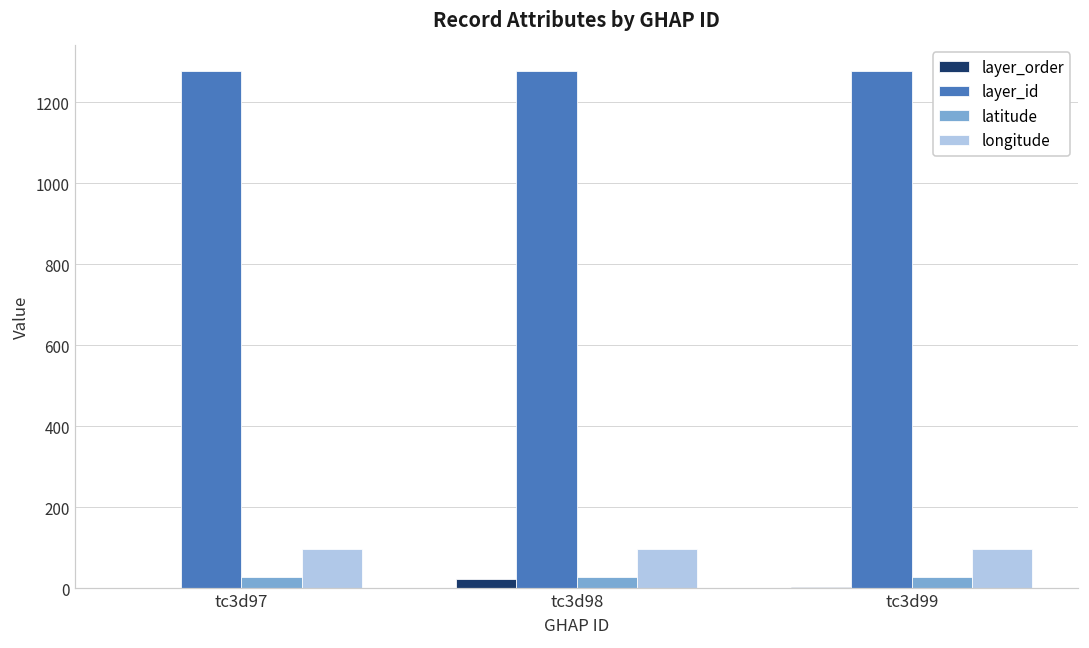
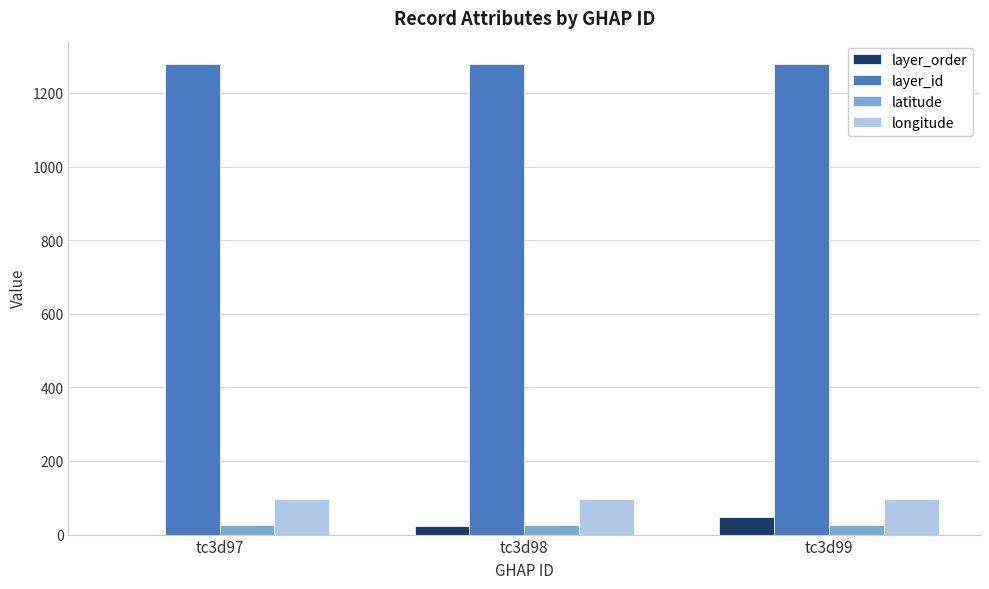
layer_order, tc3d99: 0 -> 50
